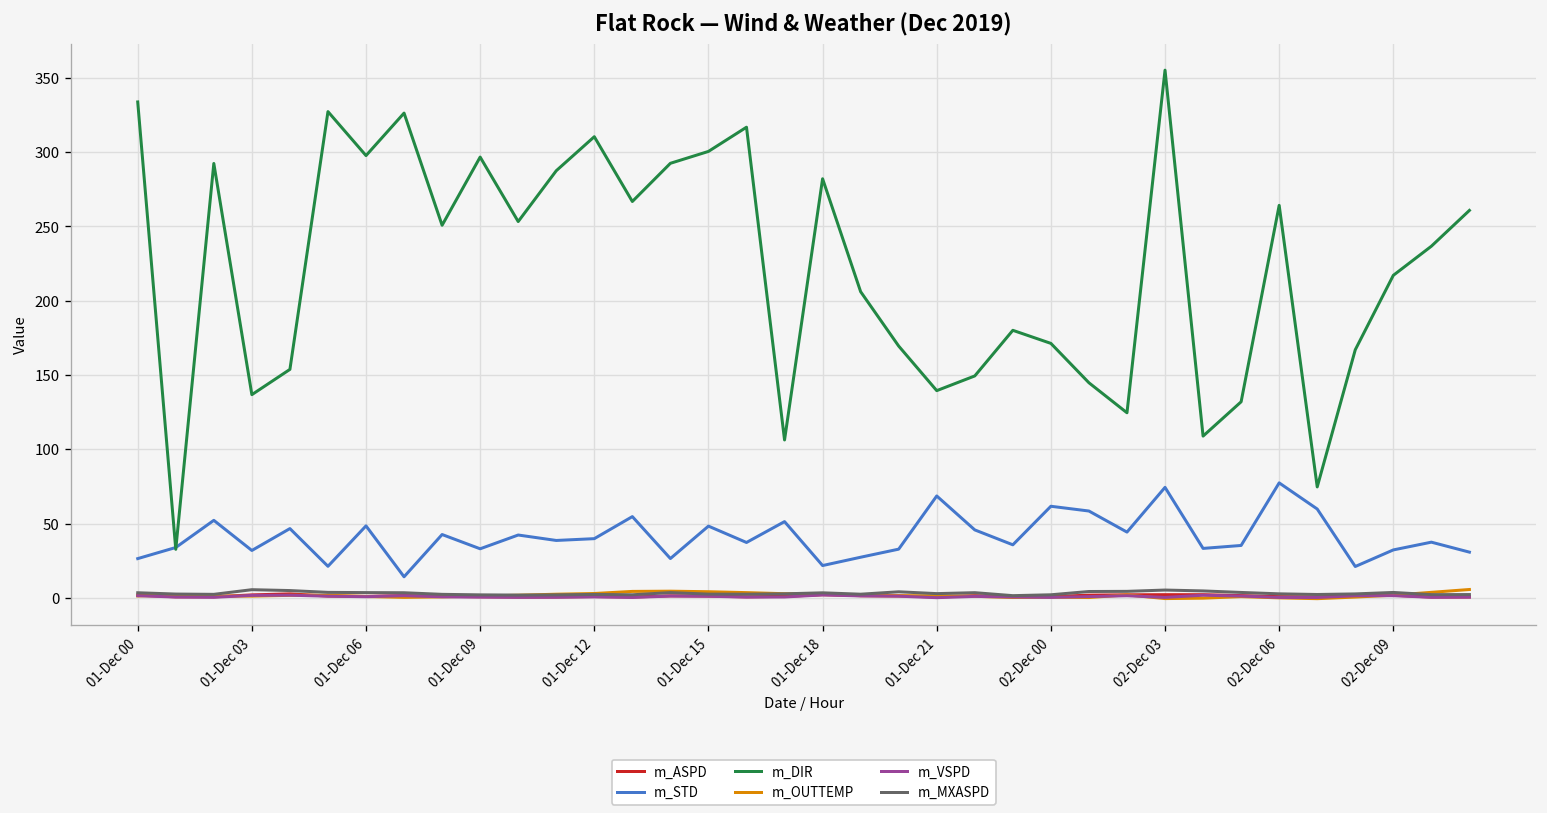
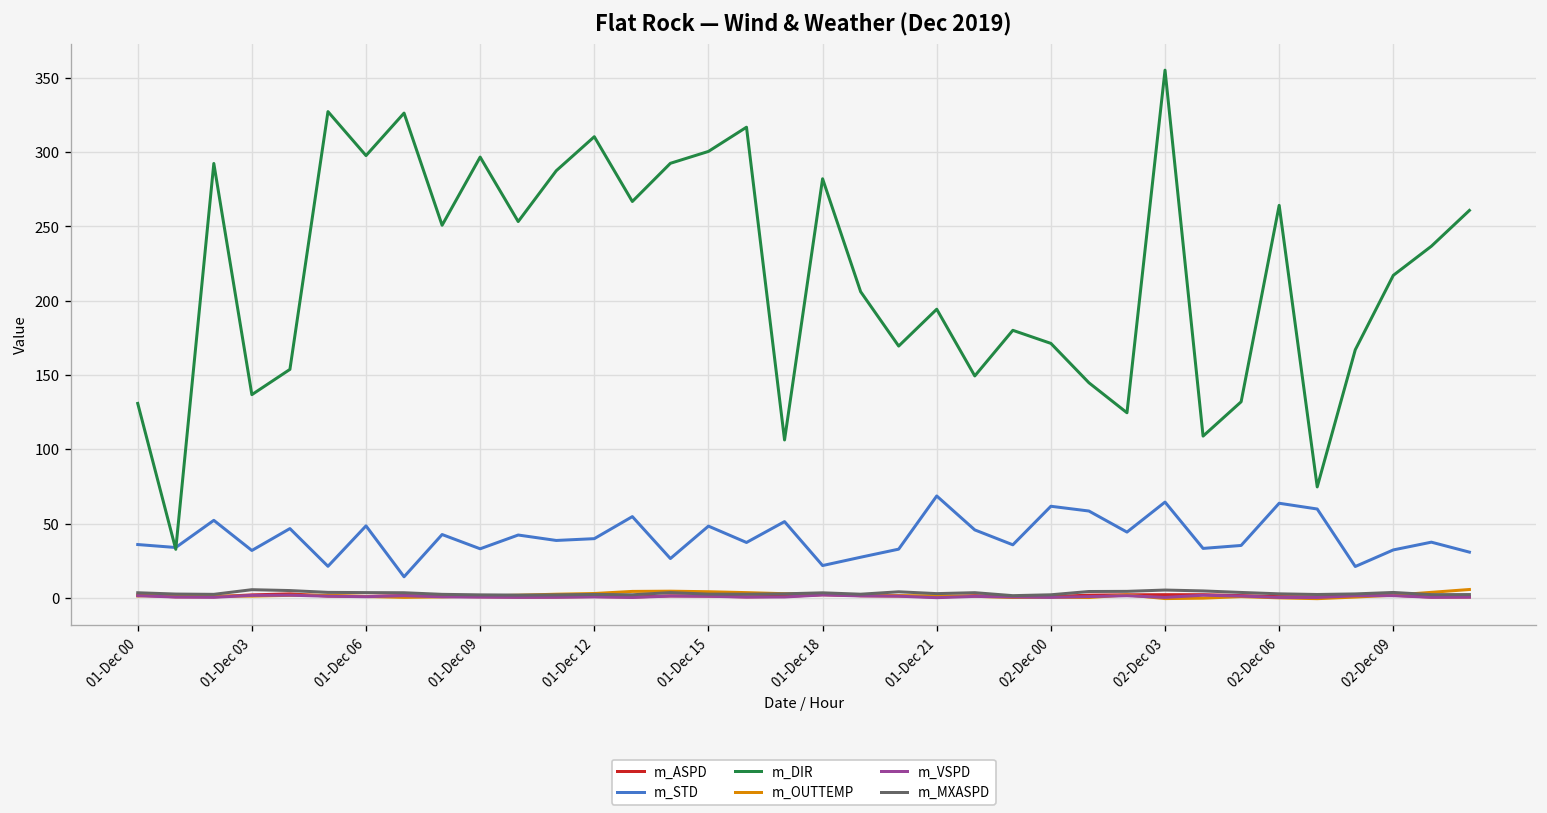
m_STD, 01-Dec 00: 26 -> 36
m_DIR, 01-Dec 00: 334 -> 131
m_DIR, 01-Dec 21: 140 -> 194
m_STD, 02-Dec 03: 74 -> 65
m_STD, 02-Dec 06: 77 -> 64
